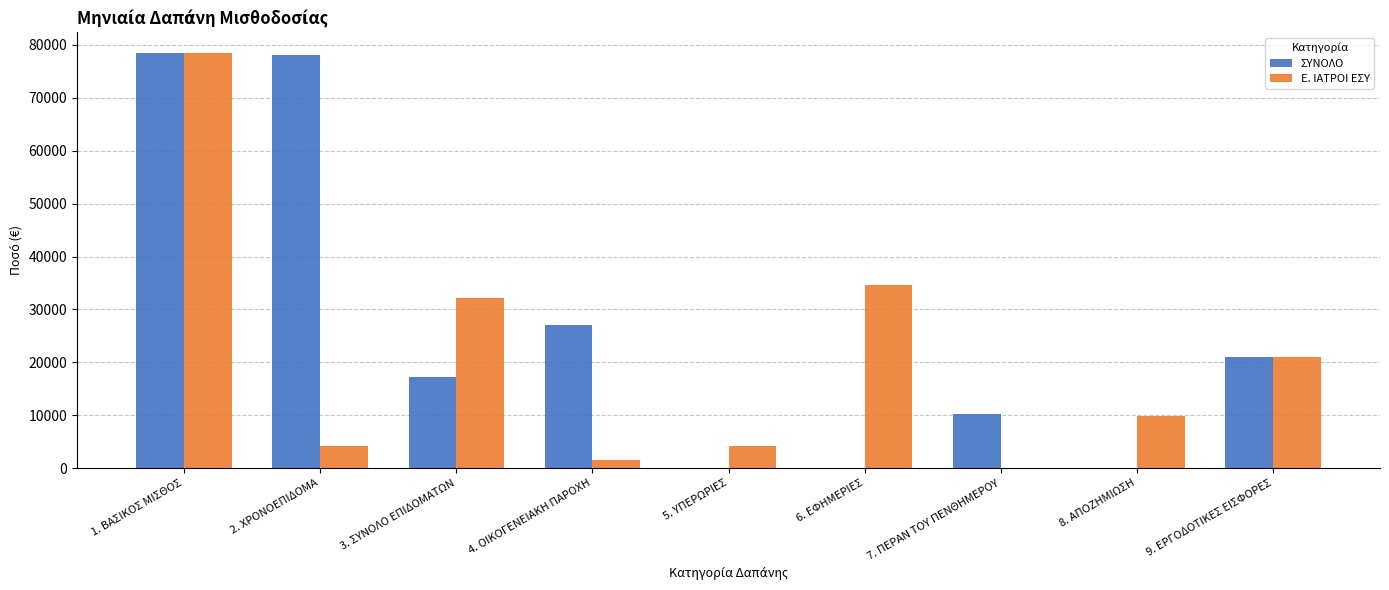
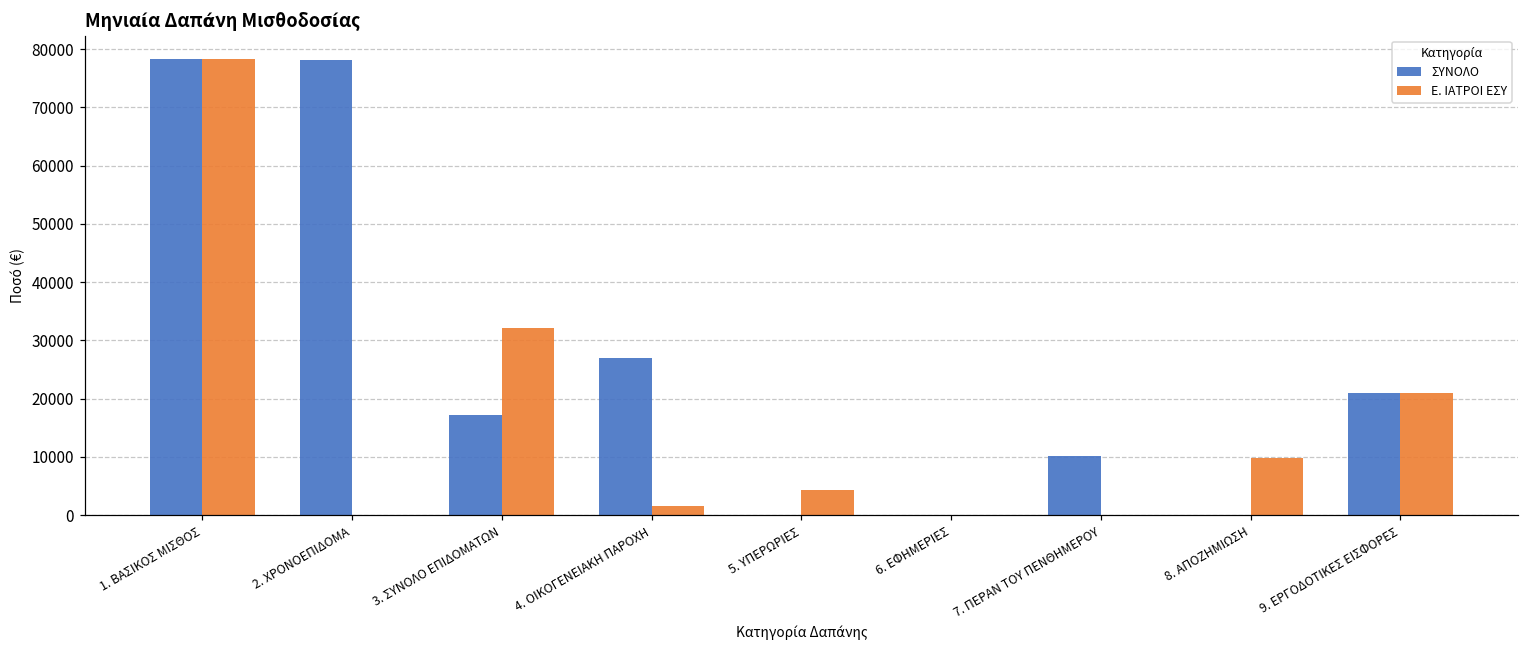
Ε. ΙΑΤΡΟΙ ΕΣΥ, 2. ΧΡΟΝΟΕΠΙΔΟΜΑ: 4000 -> 0
Ε. ΙΑΤΡΟΙ ΕΣΥ, 6. ΕΦΗΜΕΡΙΕΣ: 35000 -> 0
